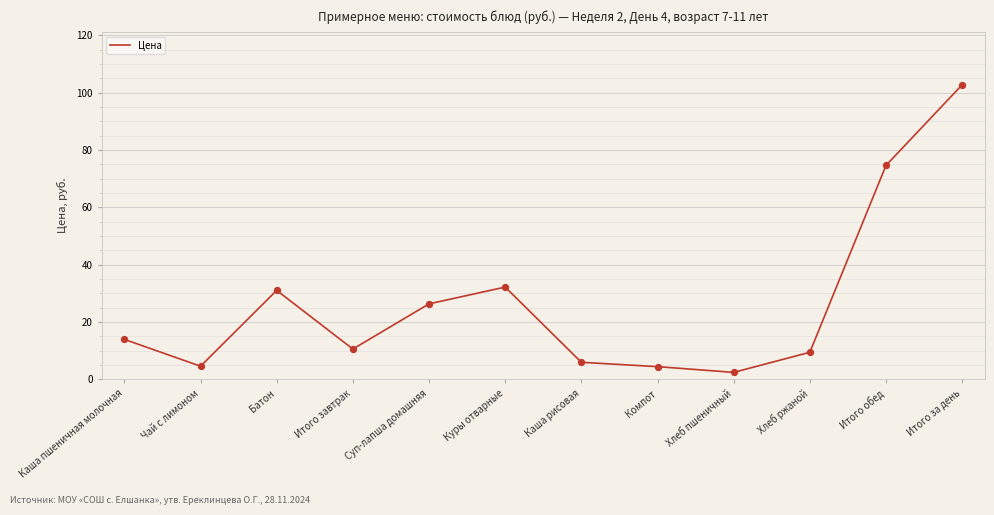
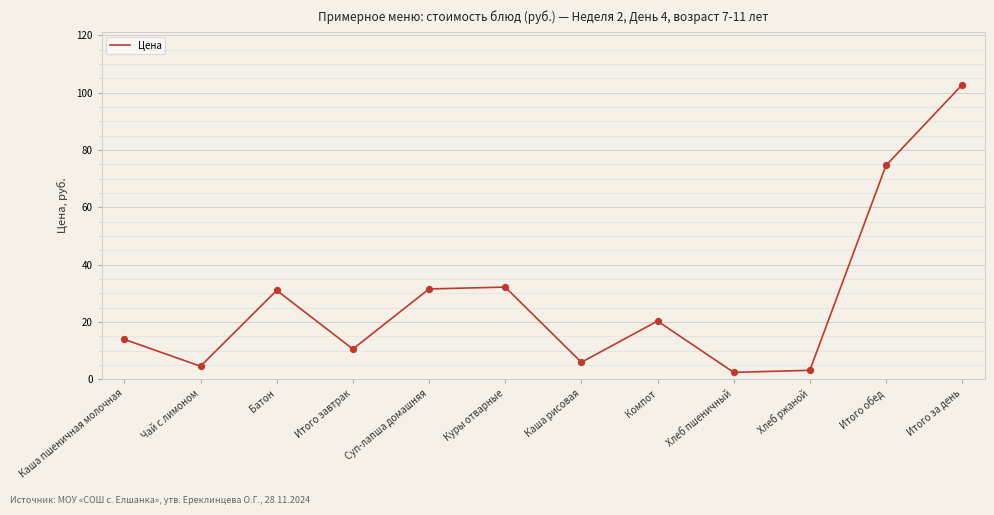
Суп-лапша домашняя: 26 -> 32
Компот: 4 -> 20
Хлеб ржаной: 9 -> 3
